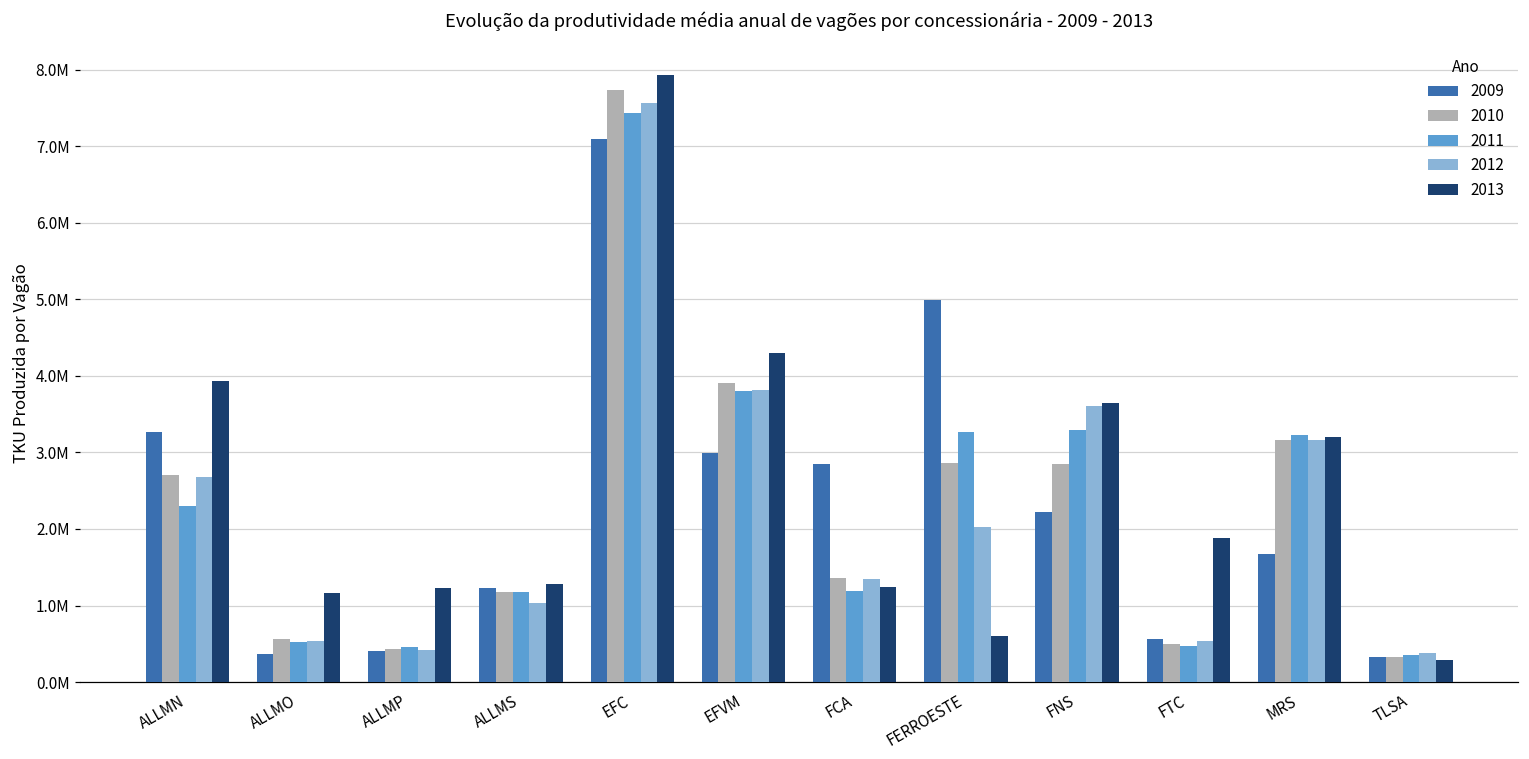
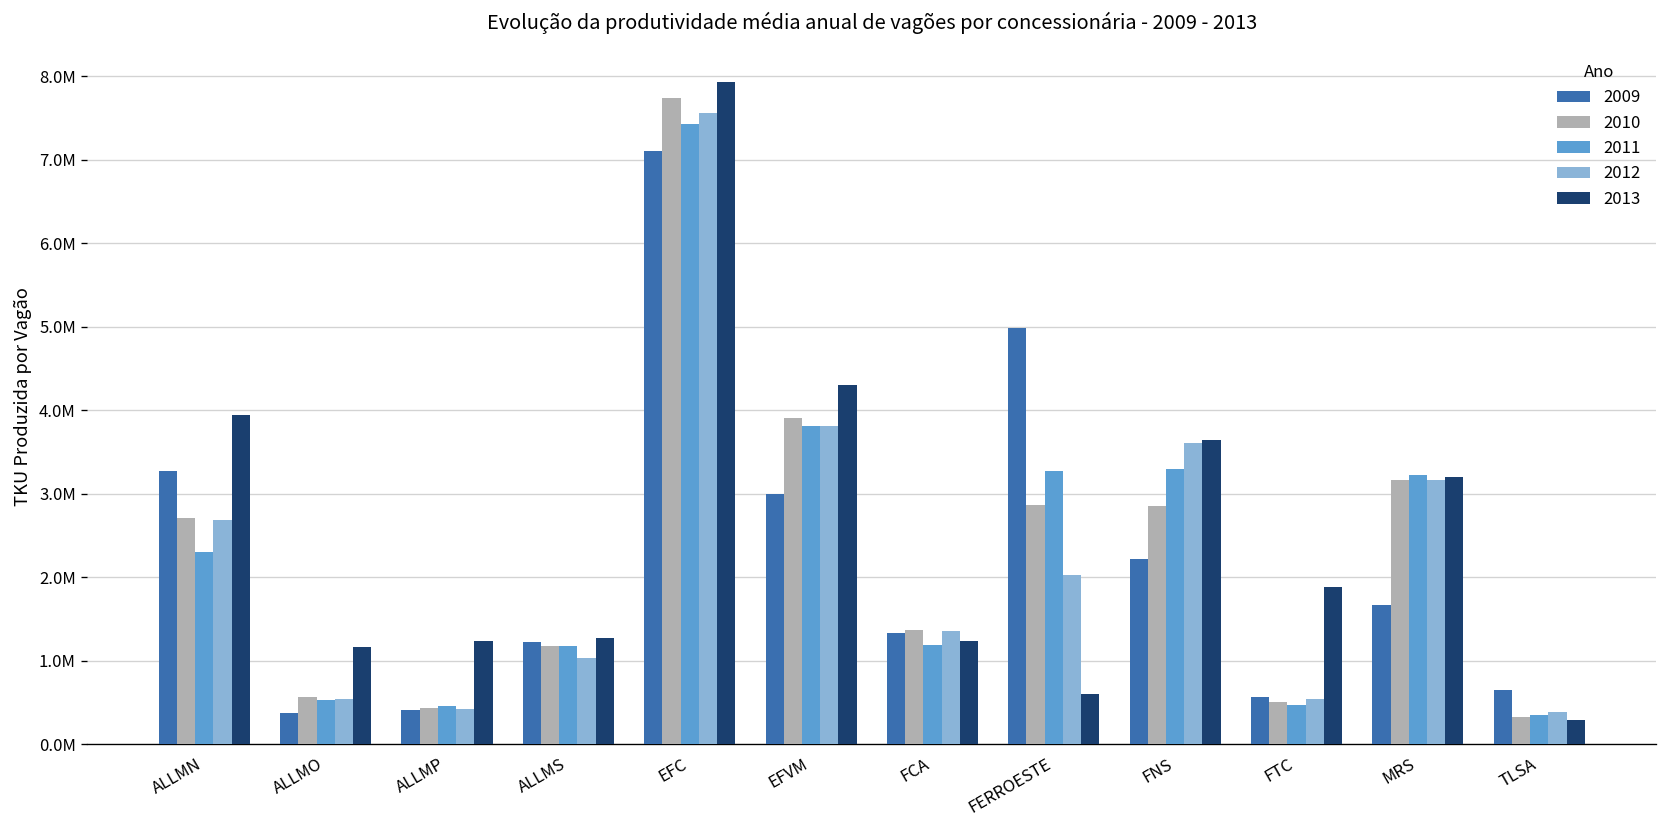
2009, FCA: 2900000 -> 1300000
2009, TLSA: 300000 -> 600000
